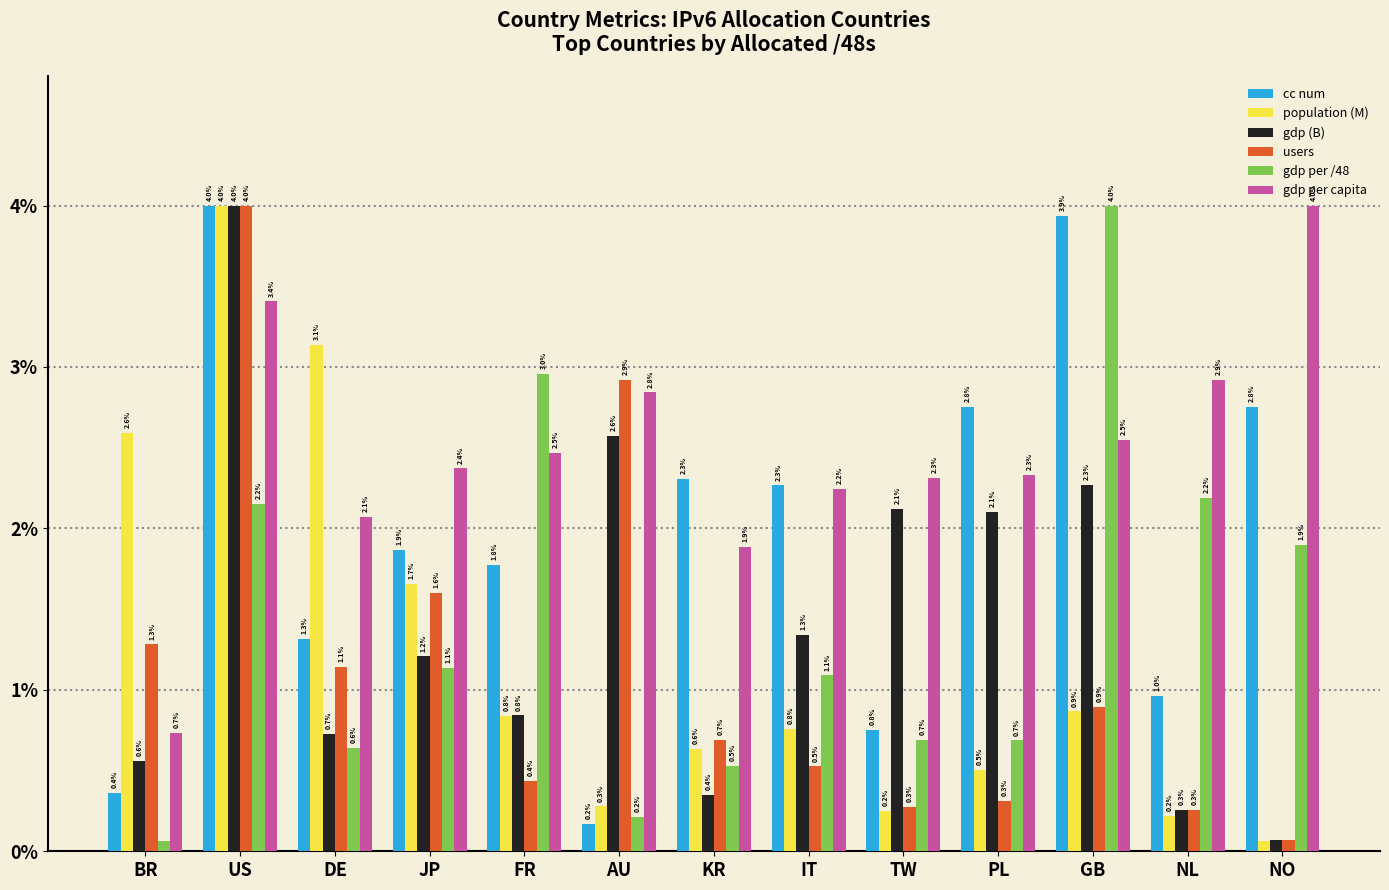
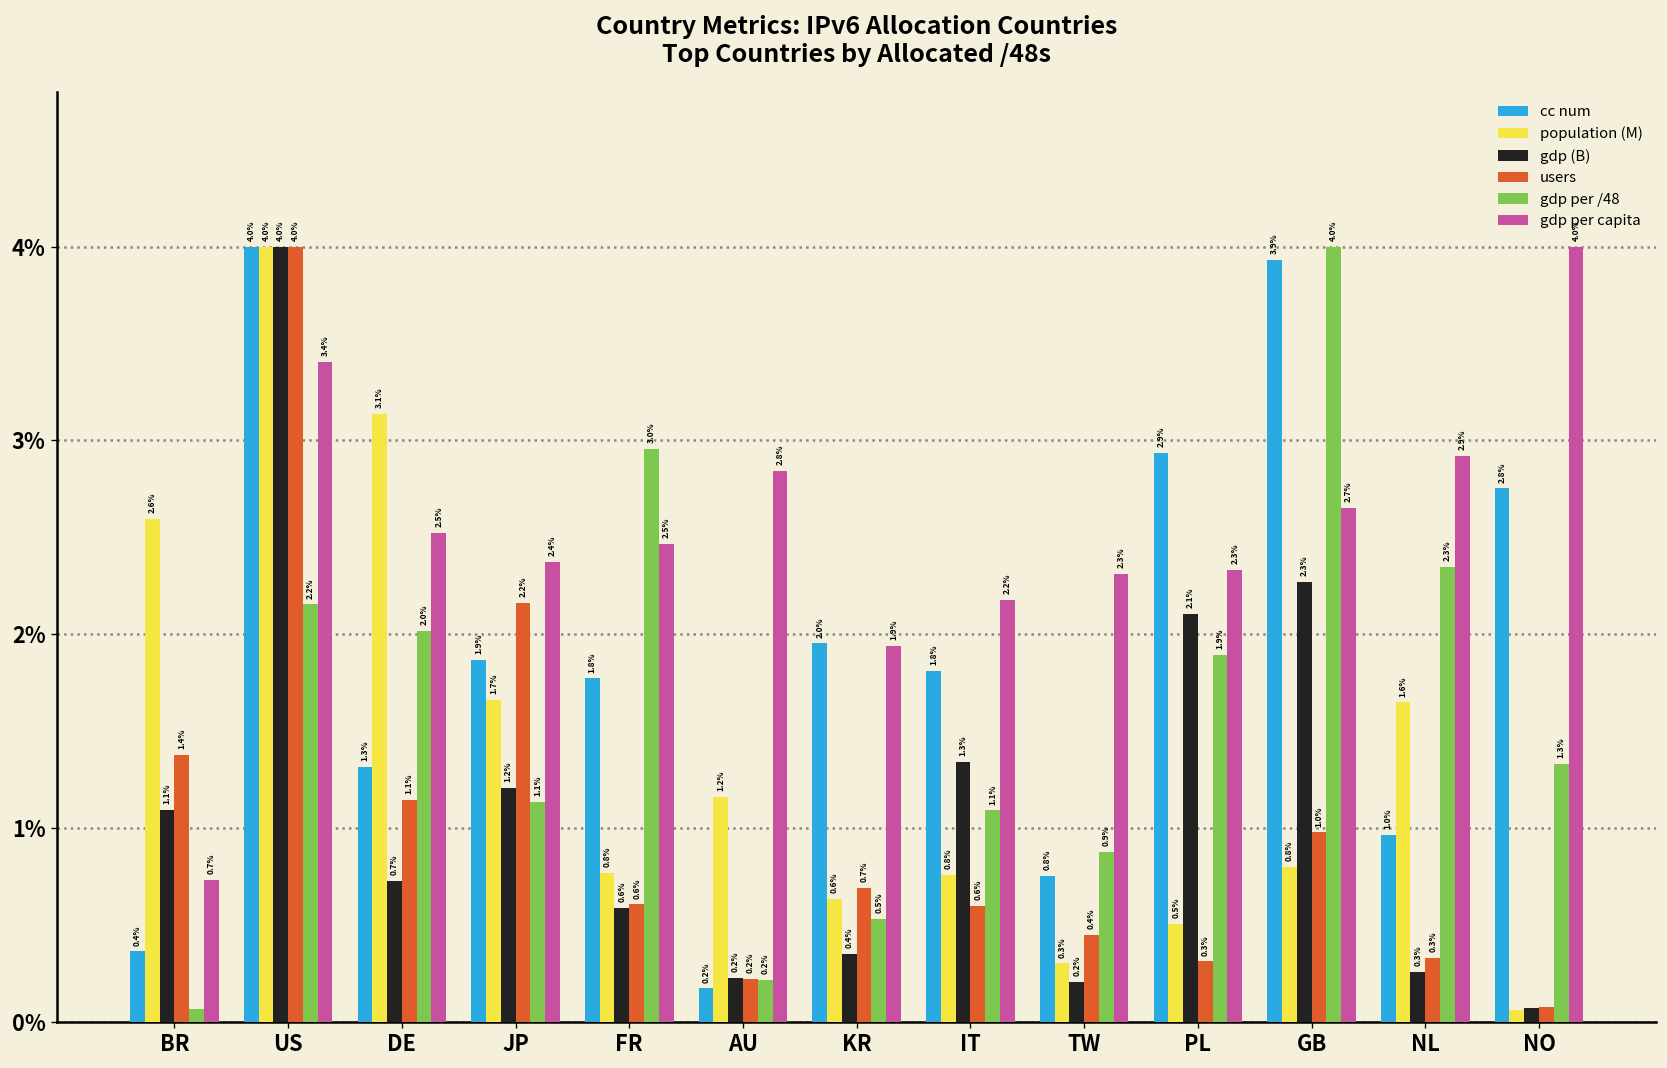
gdp (B), BR: 0.6% -> 1.1%
users, BR: 1.3% -> 1.4%
gdp per /48, DE: 0.6% -> 2.0%
gdp per capita, DE: 2.1% -> 2.5%
users, JP: 1.6% -> 2.2%
population (M), FR: 0.84% -> 0.77%
gdp (B), FR: 0.8% -> 0.6%
users, FR: 0.4% -> 0.6%
population (M), AU: 0.3% -> 1.2%
gdp (B), AU: 2.6% -> 0.2%
users, AU: 2.9% -> 0.2%
cc num, KR: 2.3% -> 2.0%
gdp per capita, KR: 1.88% -> 1.94%
cc num, IT: 2.3% -> 1.8%
users, IT: 0.5% -> 0.6%
gdp per capita, IT: 2.25% -> 2.18%
population (M), TW: 0.2% -> 0.3%
gdp (B), TW: 2.1% -> 0.2%
users, TW: 0.3% -> 0.4%
gdp per /48, TW: 0.7% -> 0.9%
cc num, PL: 2.8% -> 2.9%
gdp per /48, PL: 0.7% -> 1.9%
population (M), GB: 0.9% -> 0.8%
users, GB: 0.9% -> 1.0%
gdp per capita, GB: 2.5% -> 2.7%
population (M), NL: 0.2% -> 1.6%
users, NL: 0.25% -> 0.33%
gdp per /48, NL: 2.2% -> 2.3%
gdp per /48, NO: 1.9% -> 1.3%
